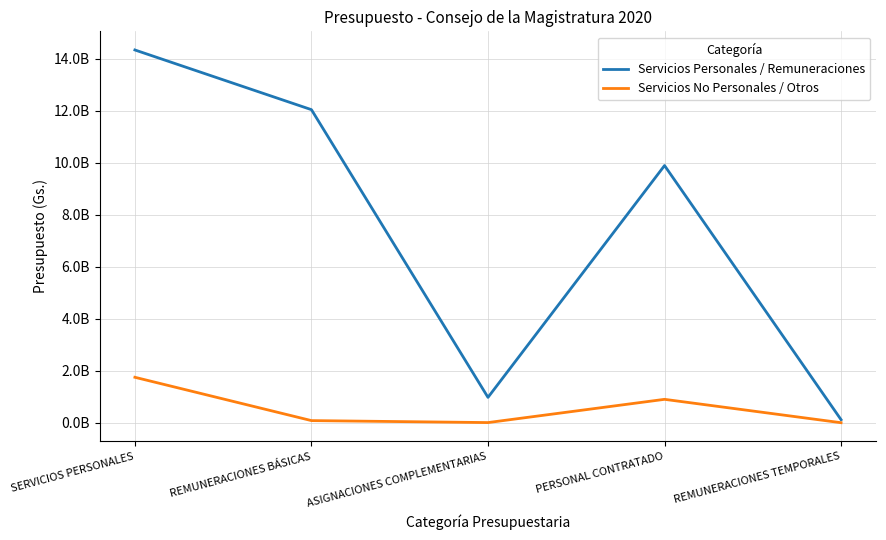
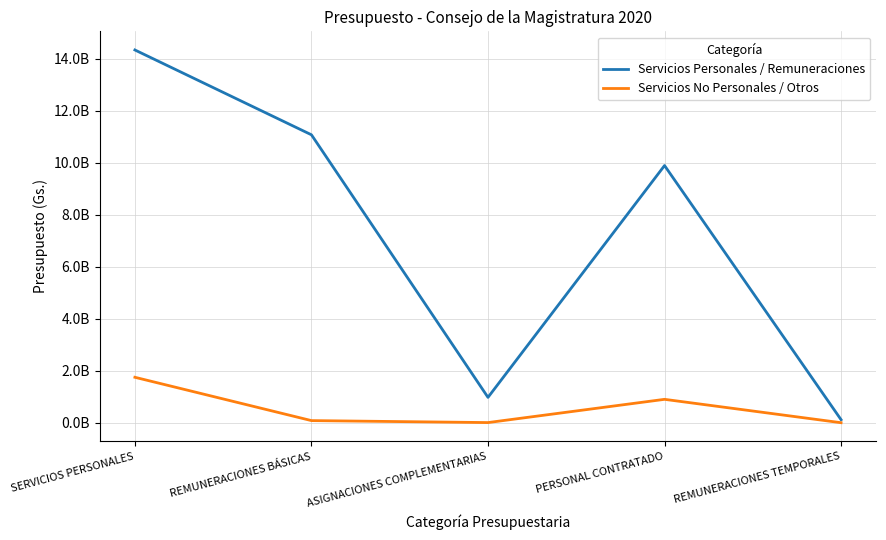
Servicios Personales / Remuneraciones, REMUNERACIONES BÁSICAS: 12000000000 -> 11100000000
